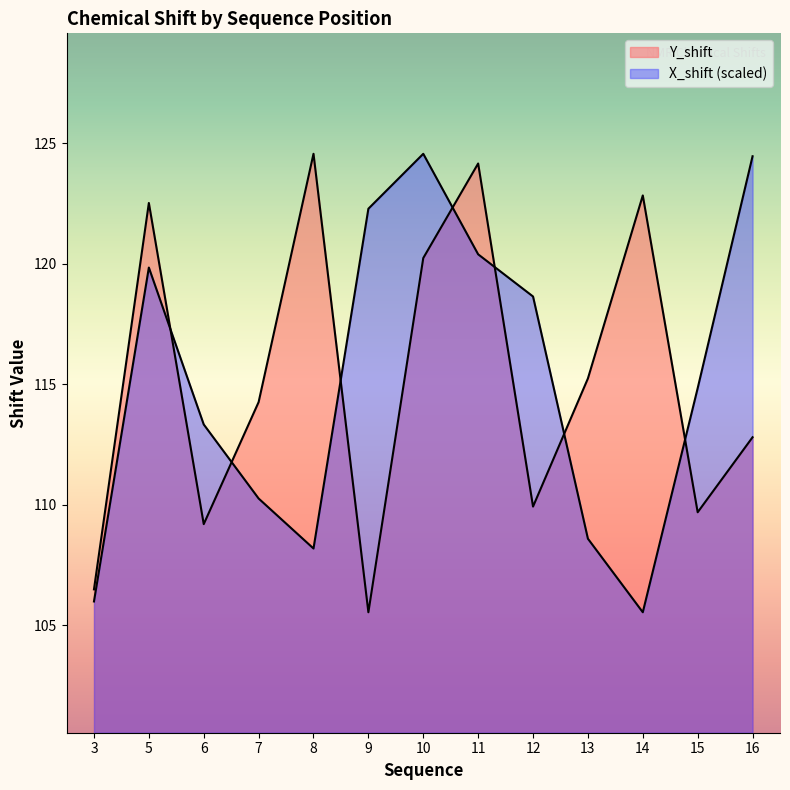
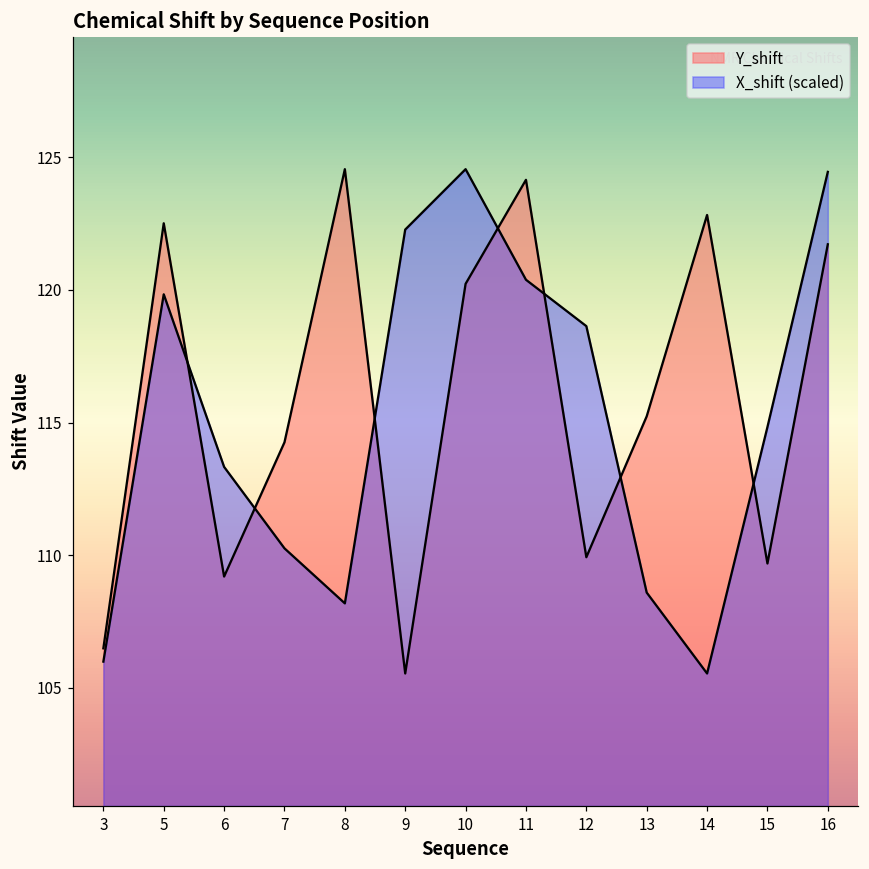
Y_shift, 16: 112.8 -> 121.7
